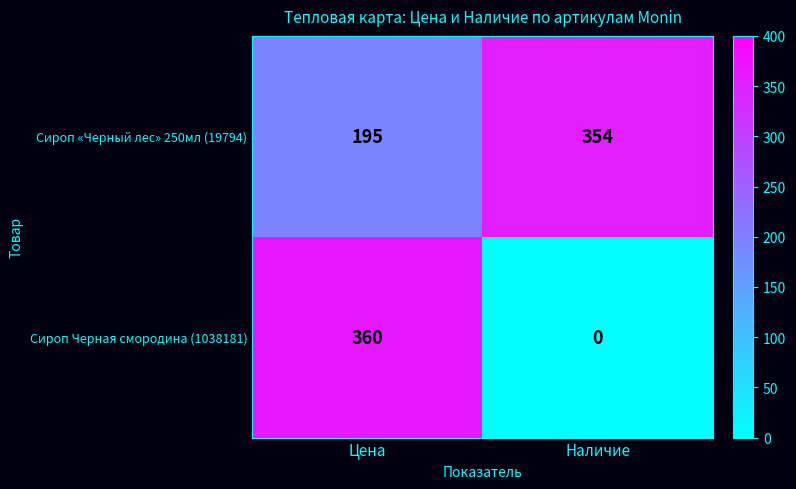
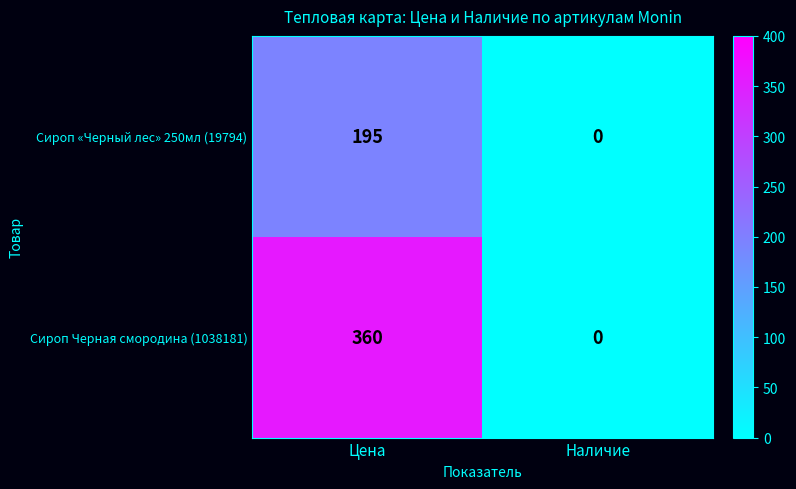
Сироп «Черный лес» 250мл (19794), Наличие: 354 -> 0
